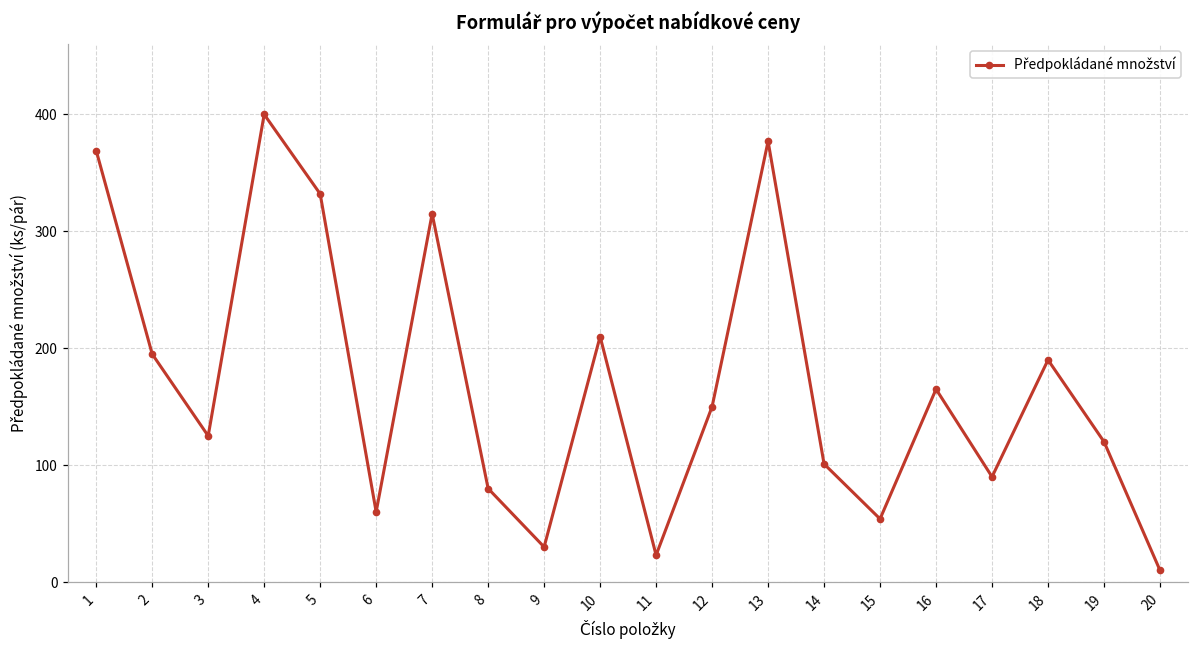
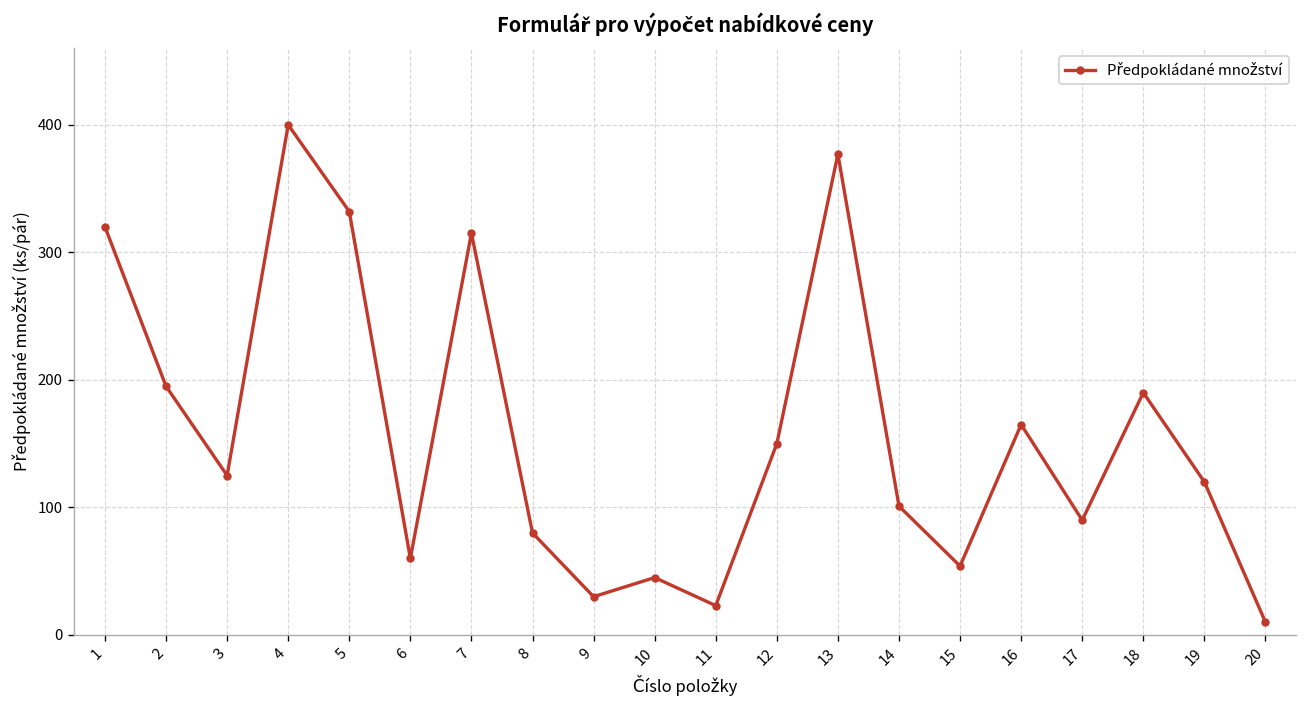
1: 369 -> 320
10: 210 -> 45
